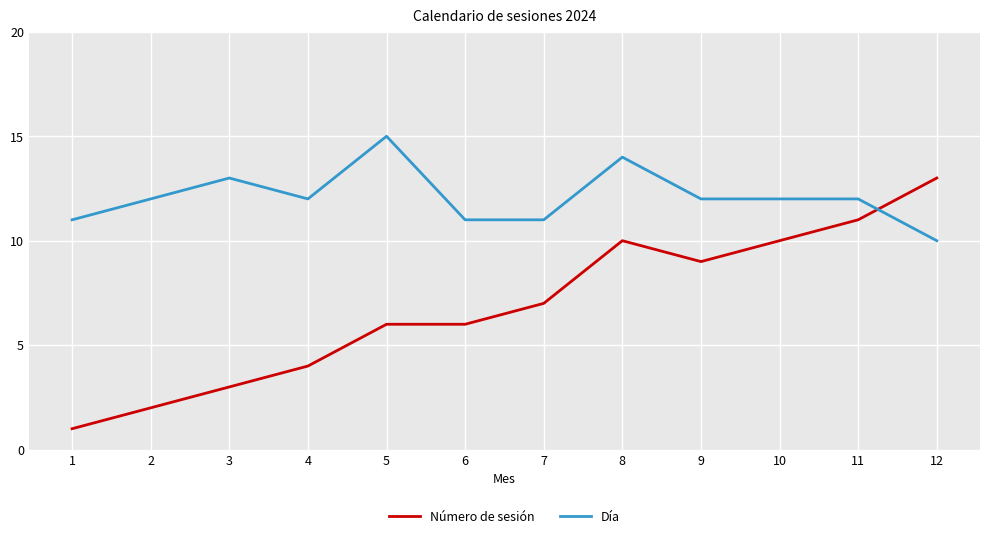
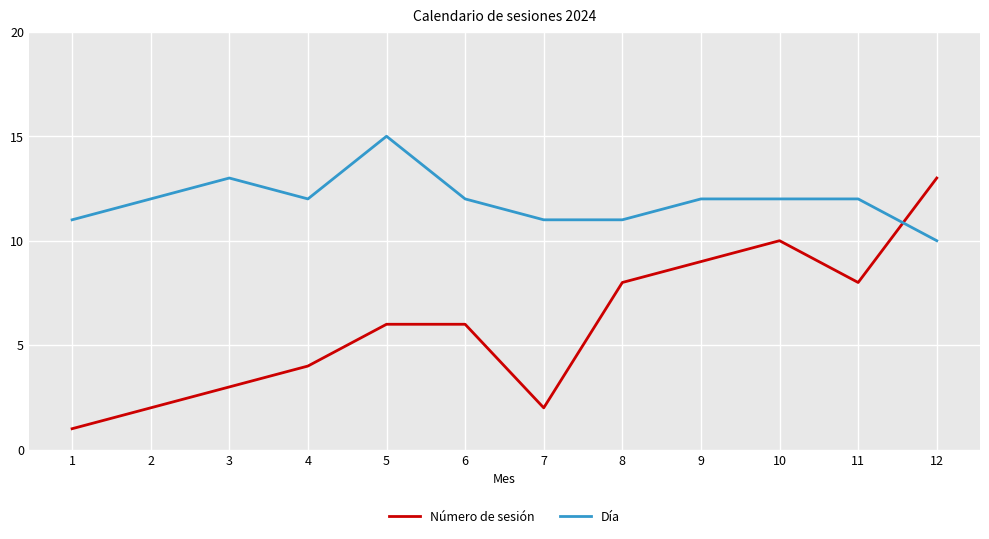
Día, 6: 11 -> 12
Número de sesión, 7: 7 -> 2
Número de sesión, 8: 10 -> 8
Día, 8: 14 -> 11
Número de sesión, 11: 11 -> 8
